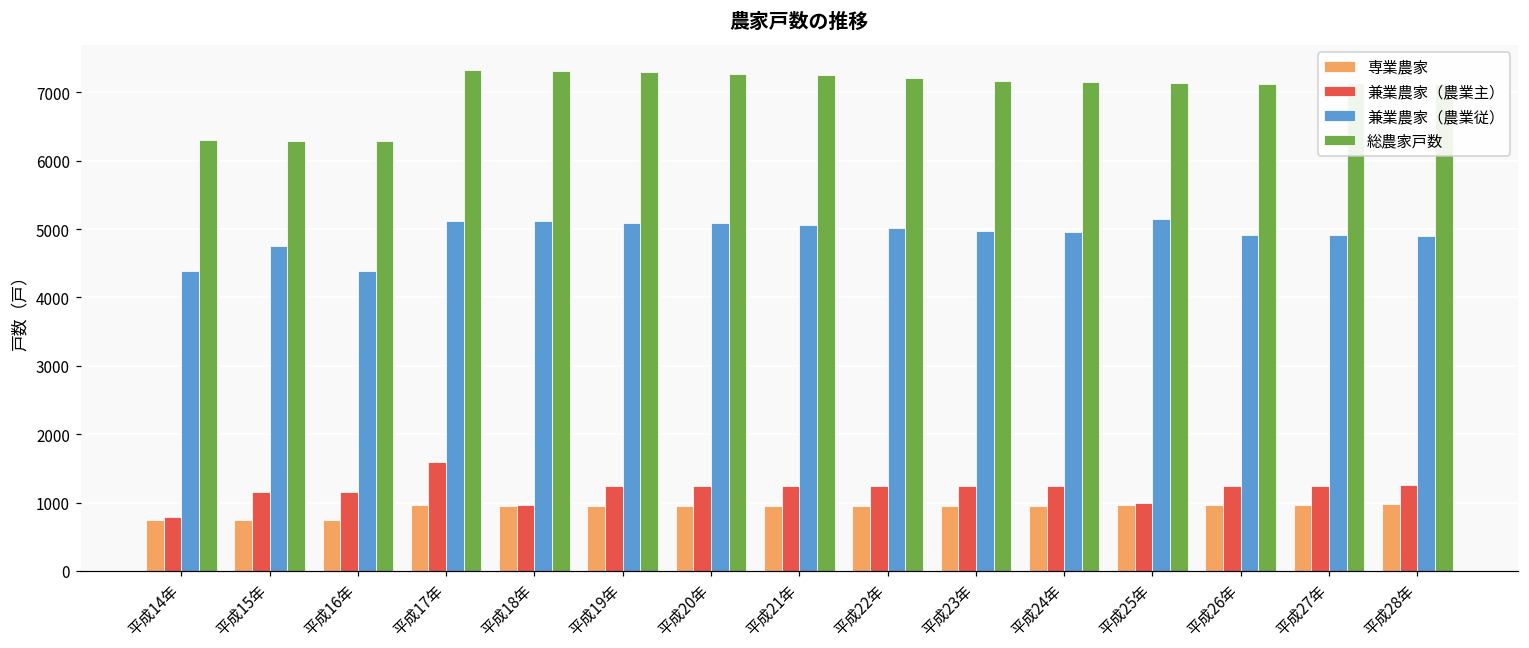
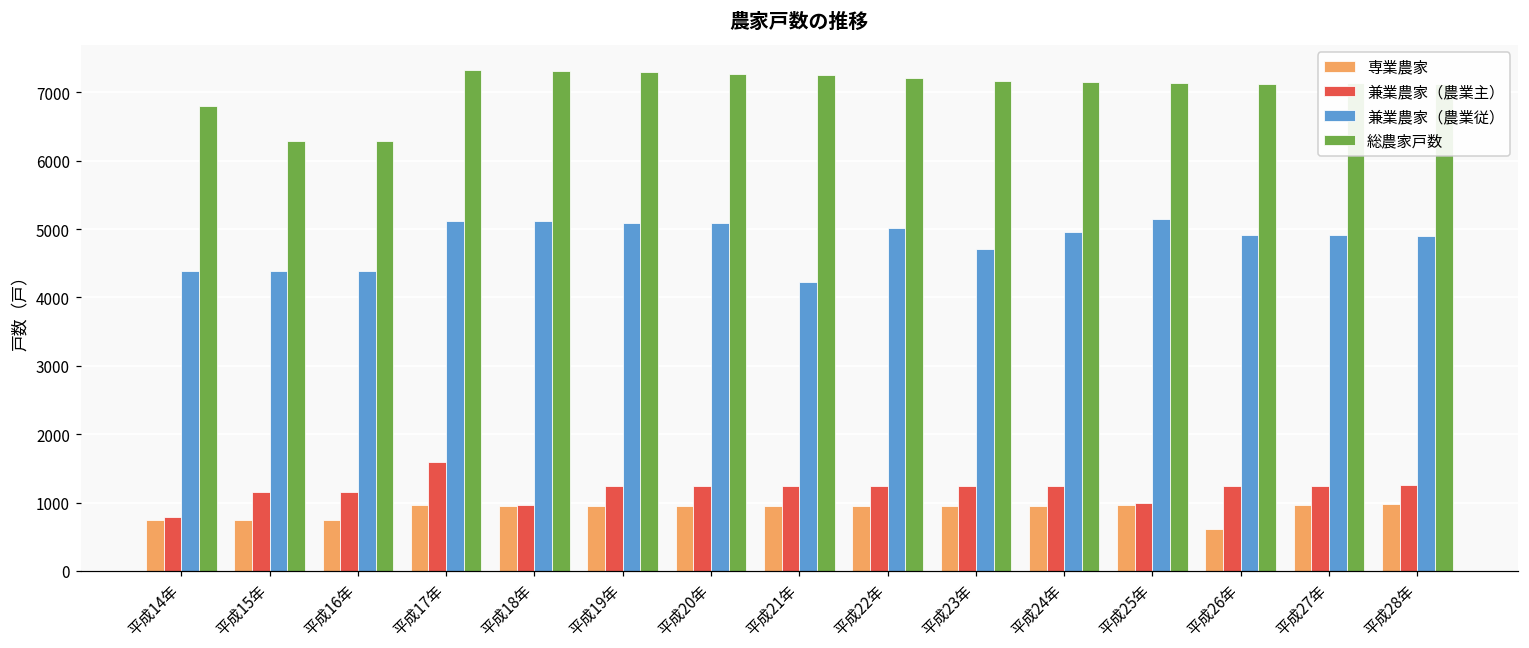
総農家戸数, 平成14年: 6300 -> 6800
兼業農家（農業従）, 平成15年: 4800 -> 4400
兼業農家（農業従）, 平成21年: 5100 -> 4200
兼業農家（農業従）, 平成23年: 5000 -> 4700
専業農家, 平成26年: 1000 -> 600
